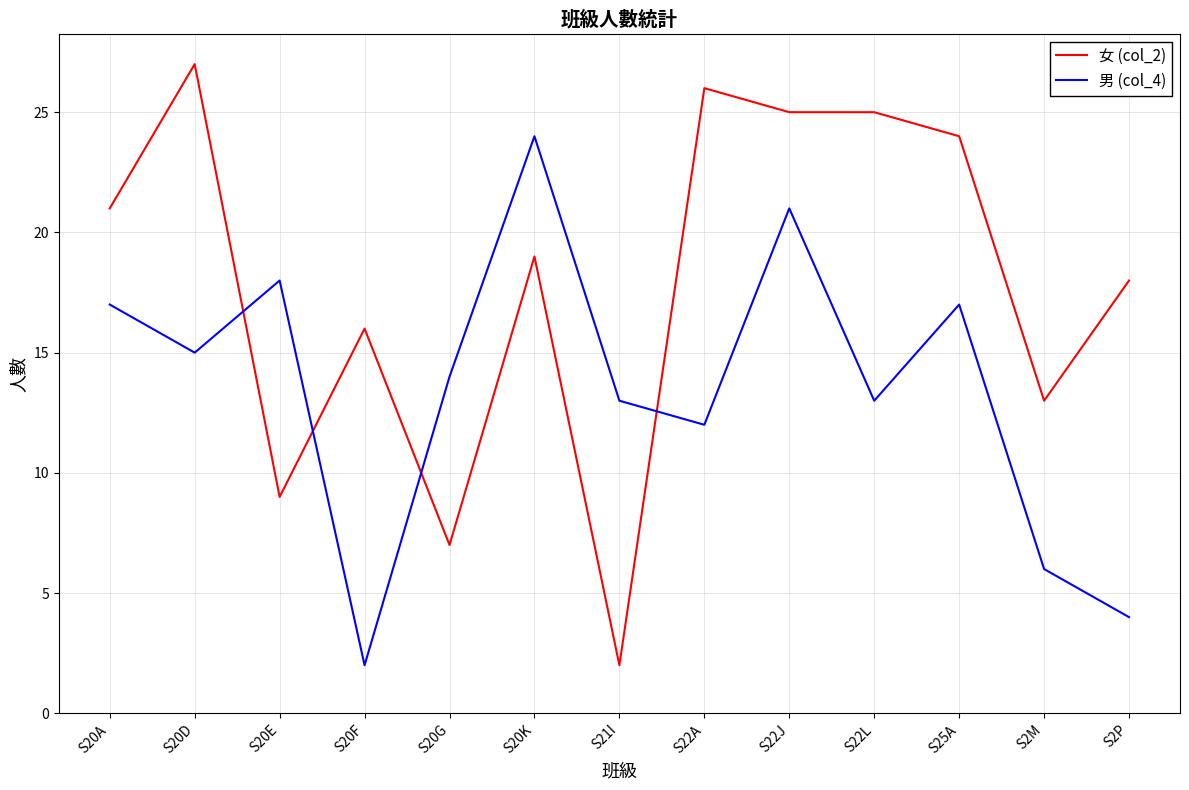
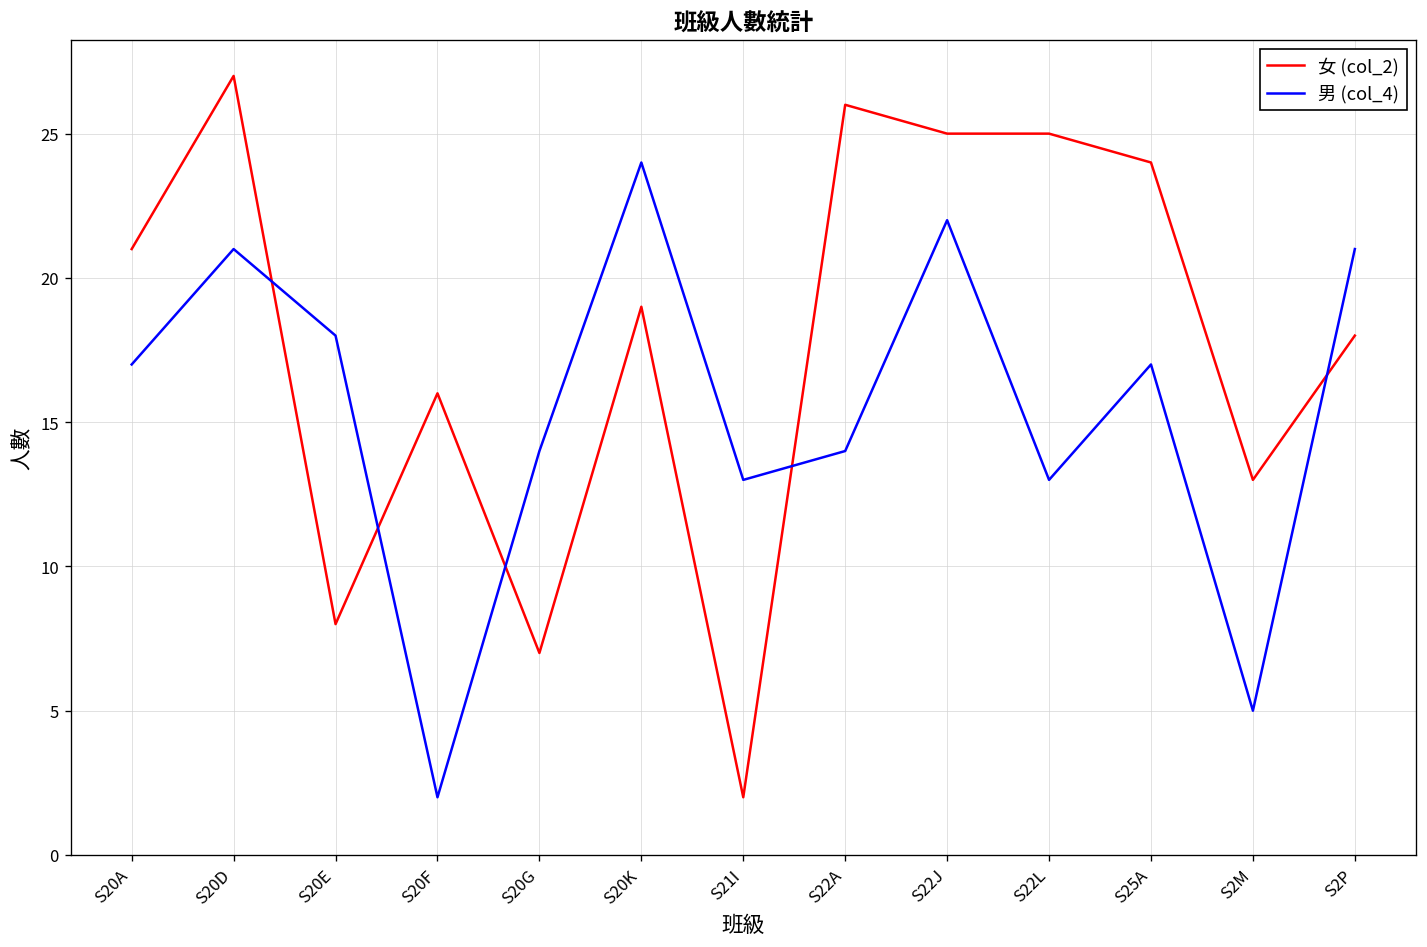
男 (col_4), S20D: 15 -> 21
女 (col_2), S20E: 9 -> 8
男 (col_4), S22A: 12 -> 14
男 (col_4), S22J: 21 -> 22
男 (col_4), S2M: 6 -> 5
男 (col_4), S2P: 4 -> 21
